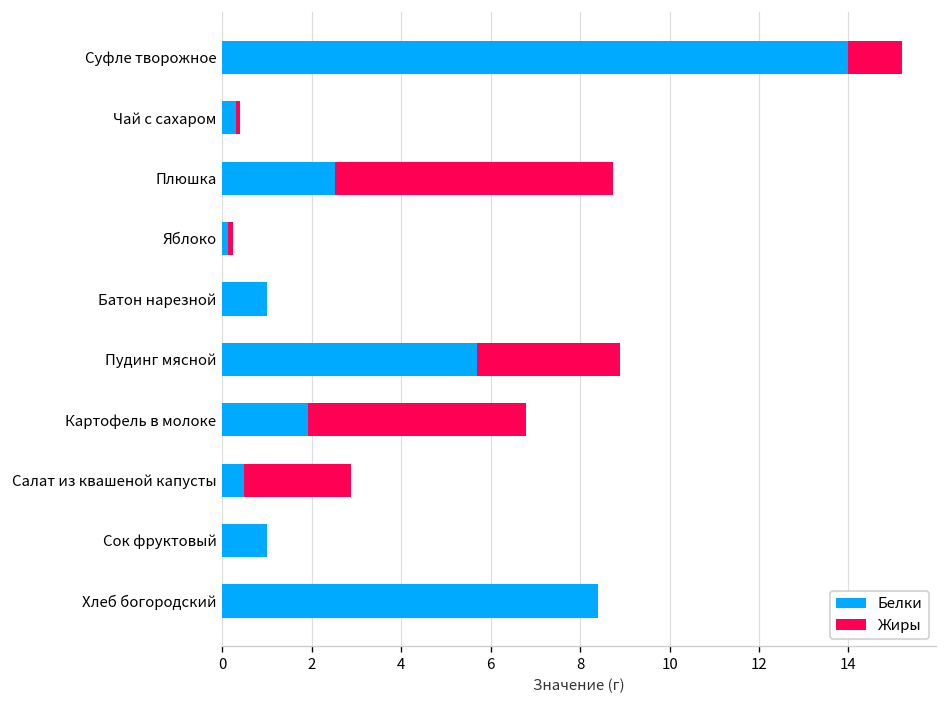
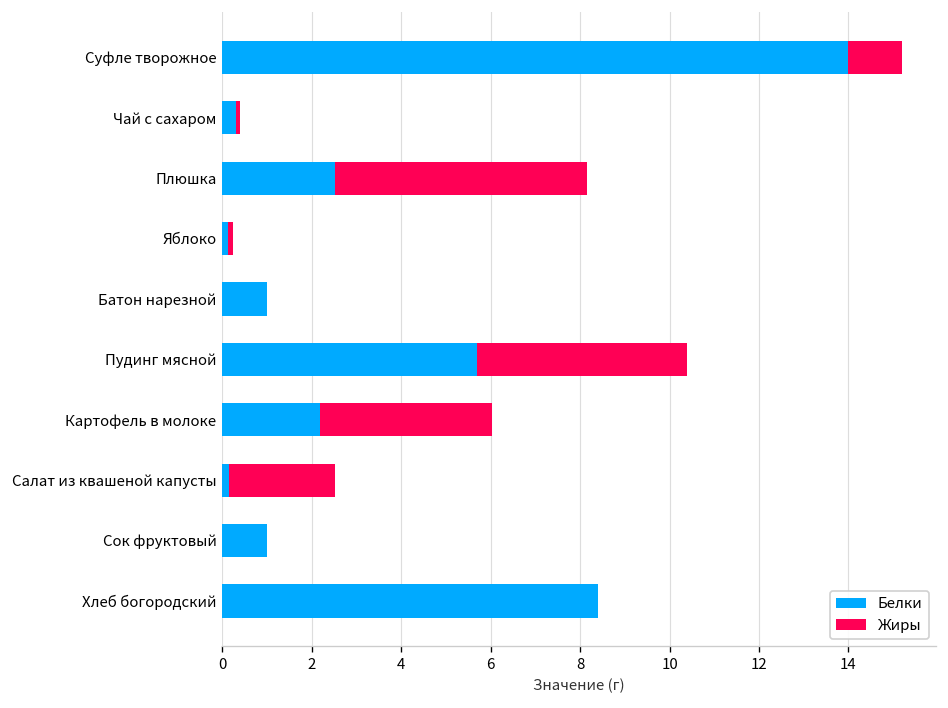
Жиры, Плюшка: 6.2 -> 5.6
Жиры, Пудинг мясной: 3.2 -> 4.7
Белки, Картофель в молоке: 1.9 -> 2.2
Жиры, Картофель в молоке: 4.9 -> 3.9
Белки, Салат из квашеной капусты: 0.5 -> 0.1
